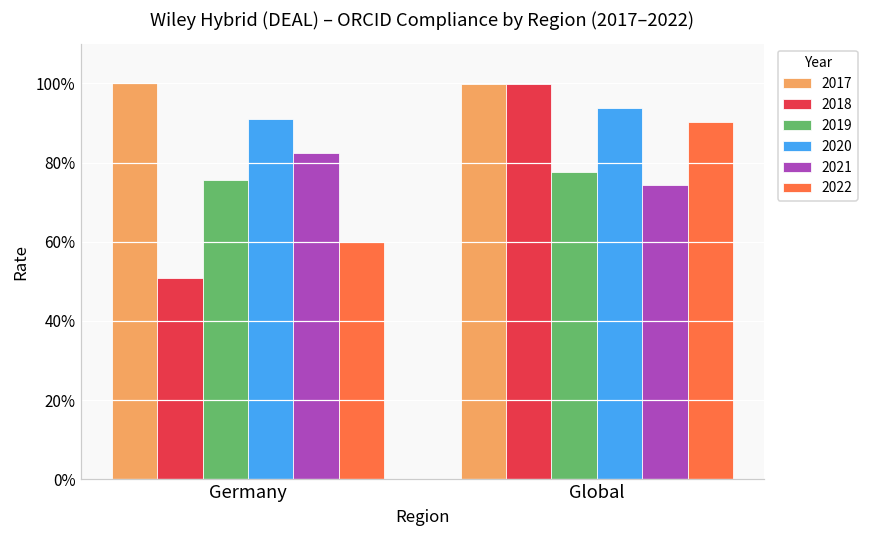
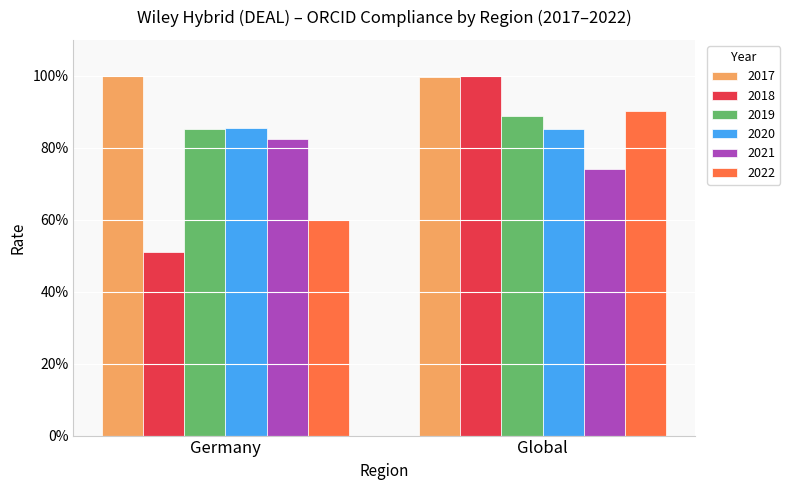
2019, Germany: 76% -> 85%
2020, Germany: 91% -> 85%
2019, Global: 78% -> 89%
2020, Global: 94% -> 85%
